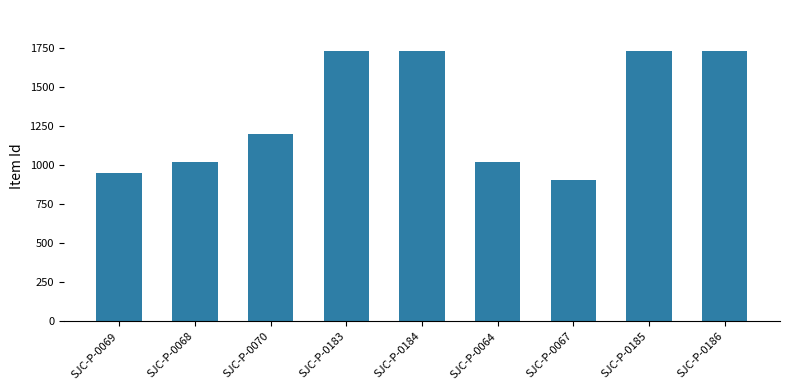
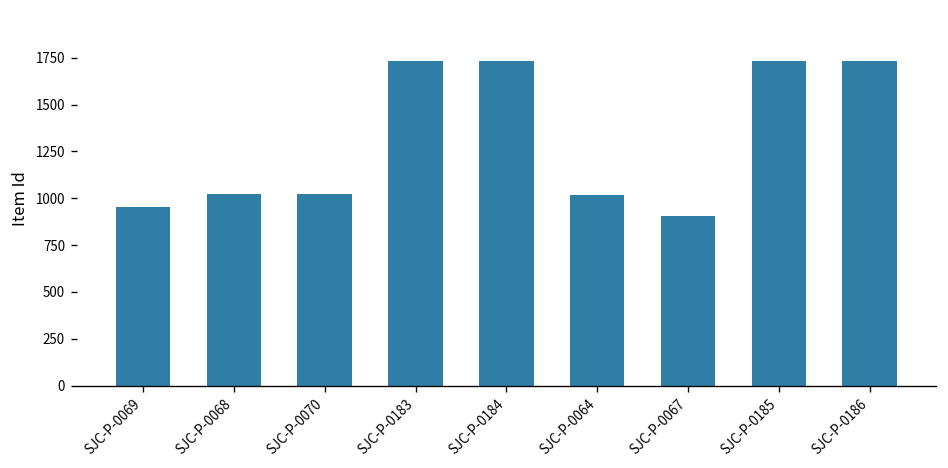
SJC-P-0070: 1200 -> 1020
